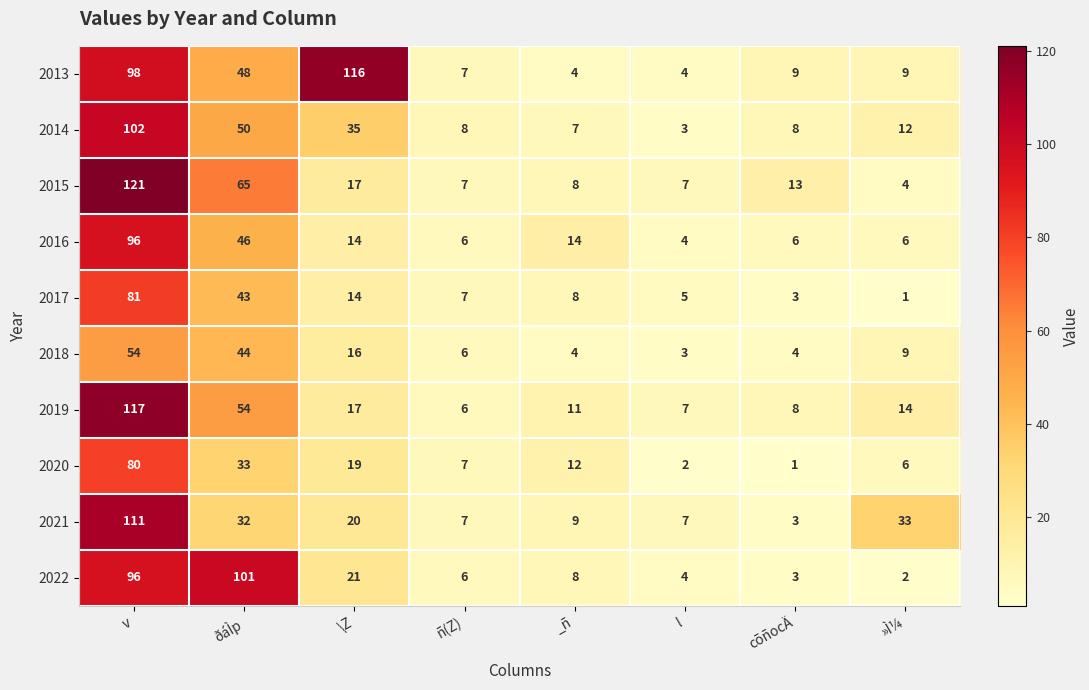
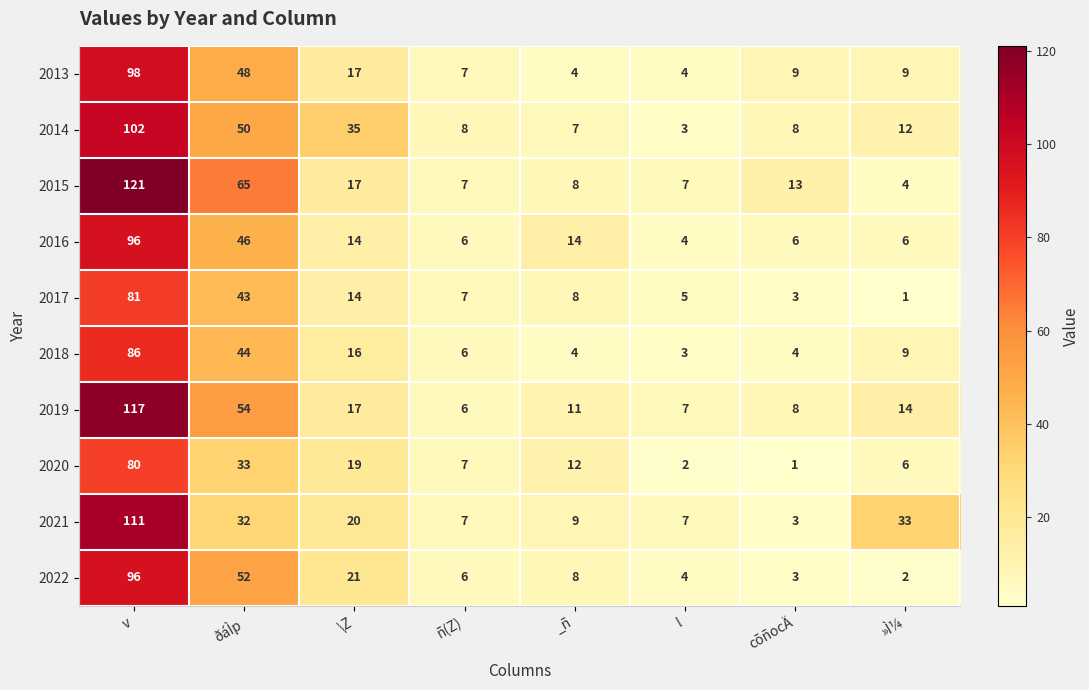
2013, \Z: 116 -> 17
2018, v: 54 -> 86
2022, ðáÌp: 101 -> 52
